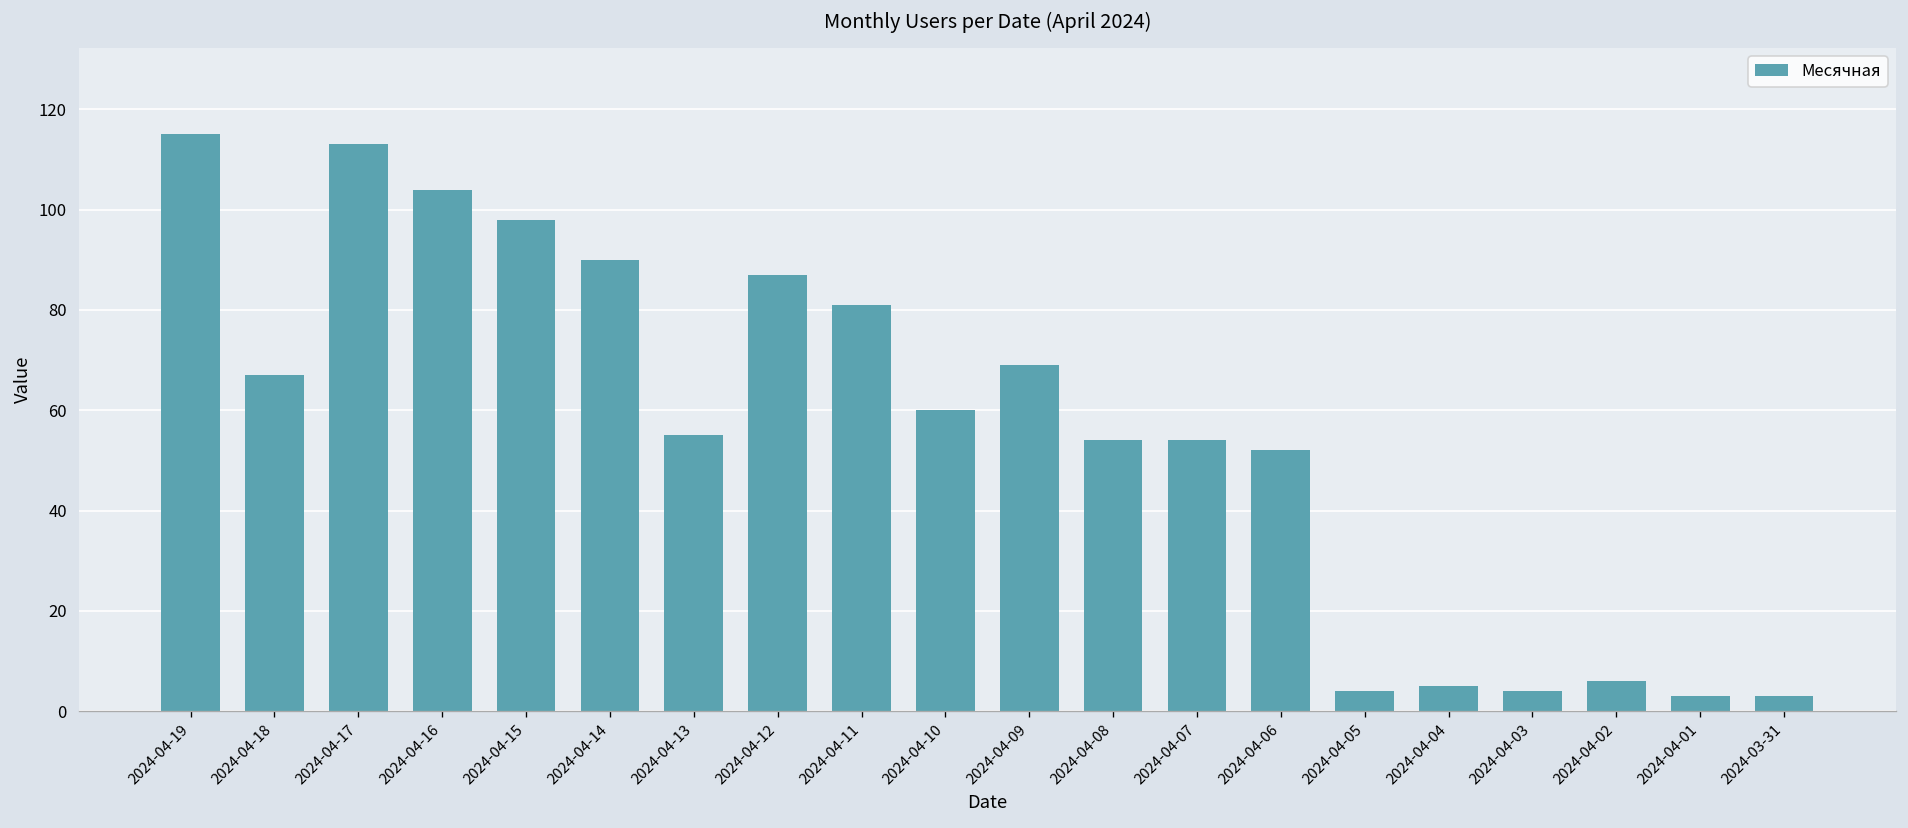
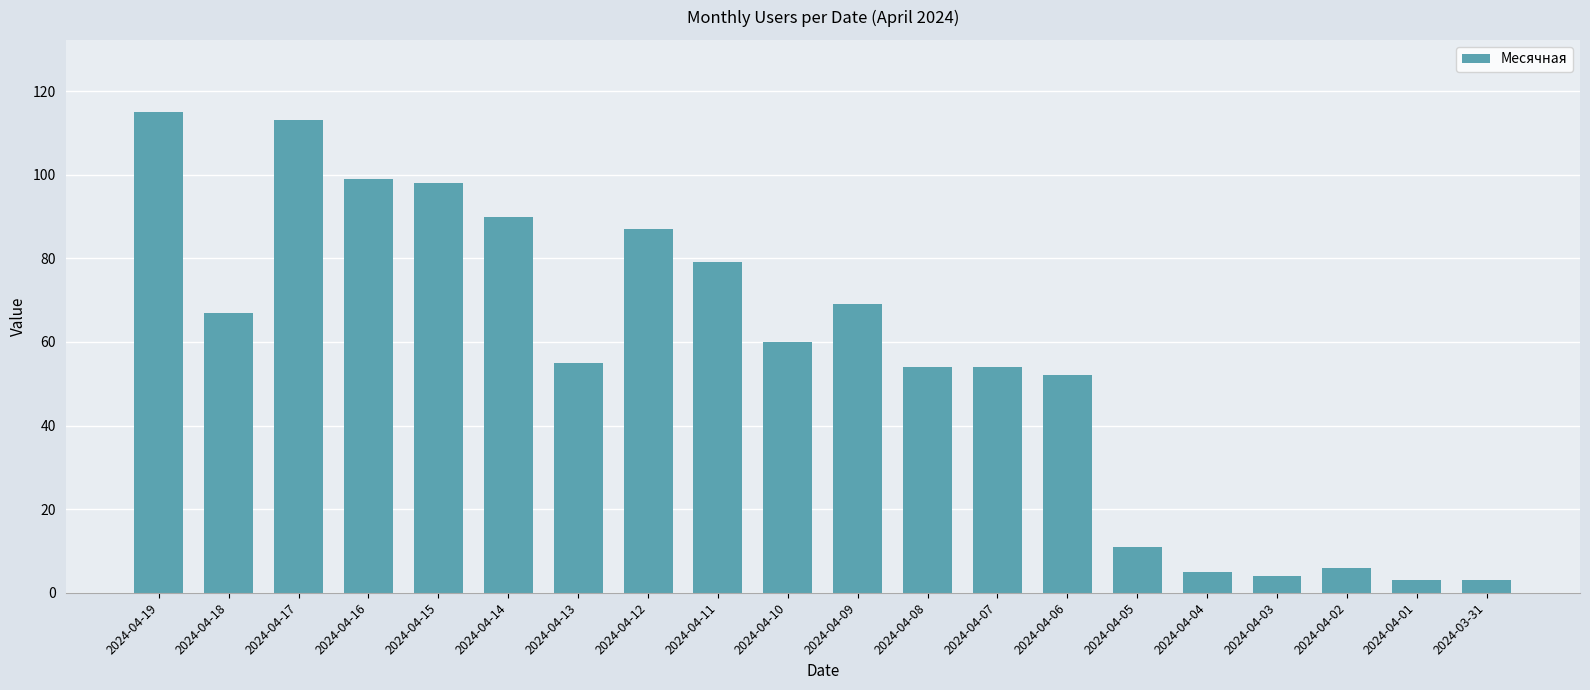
2024-04-16: 104 -> 99
2024-04-11: 81 -> 79
2024-04-05: 4 -> 11
